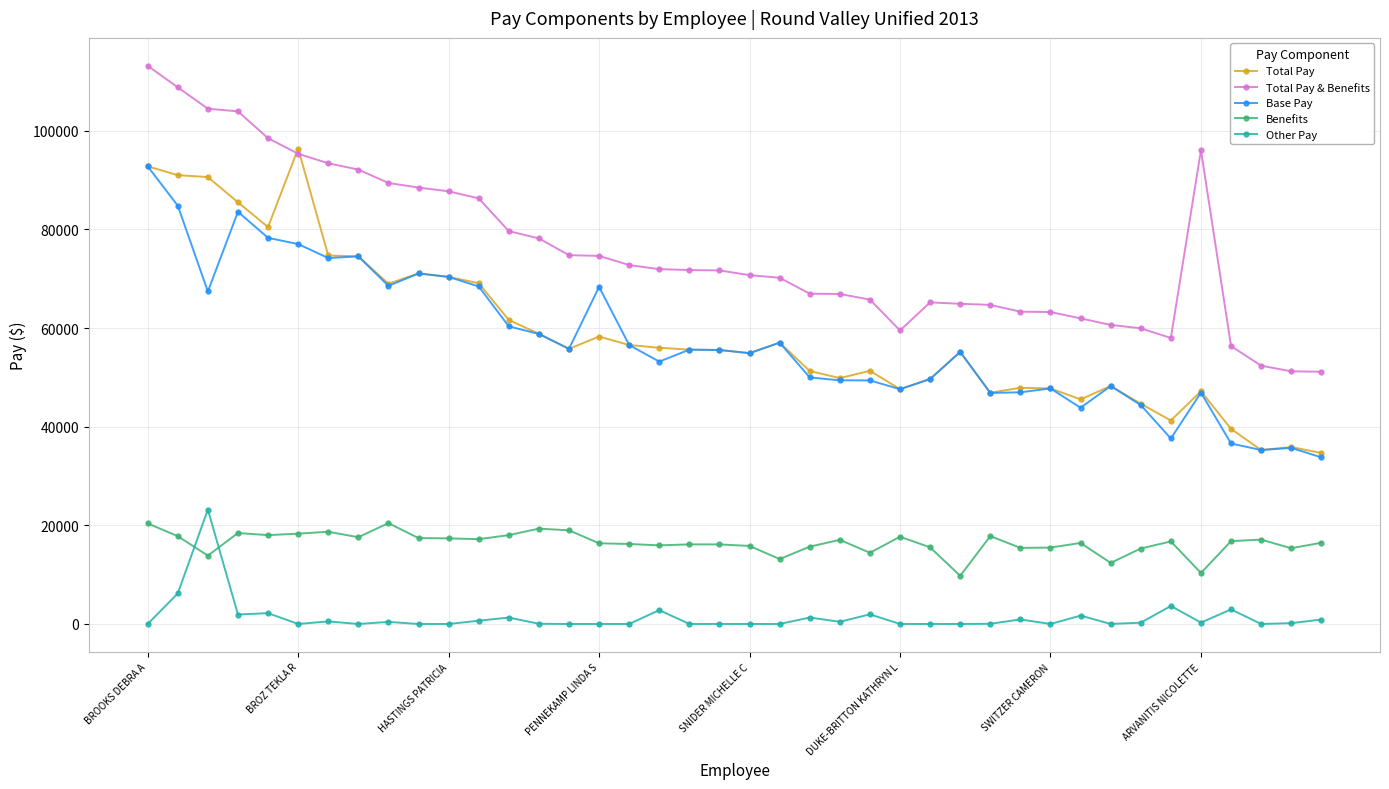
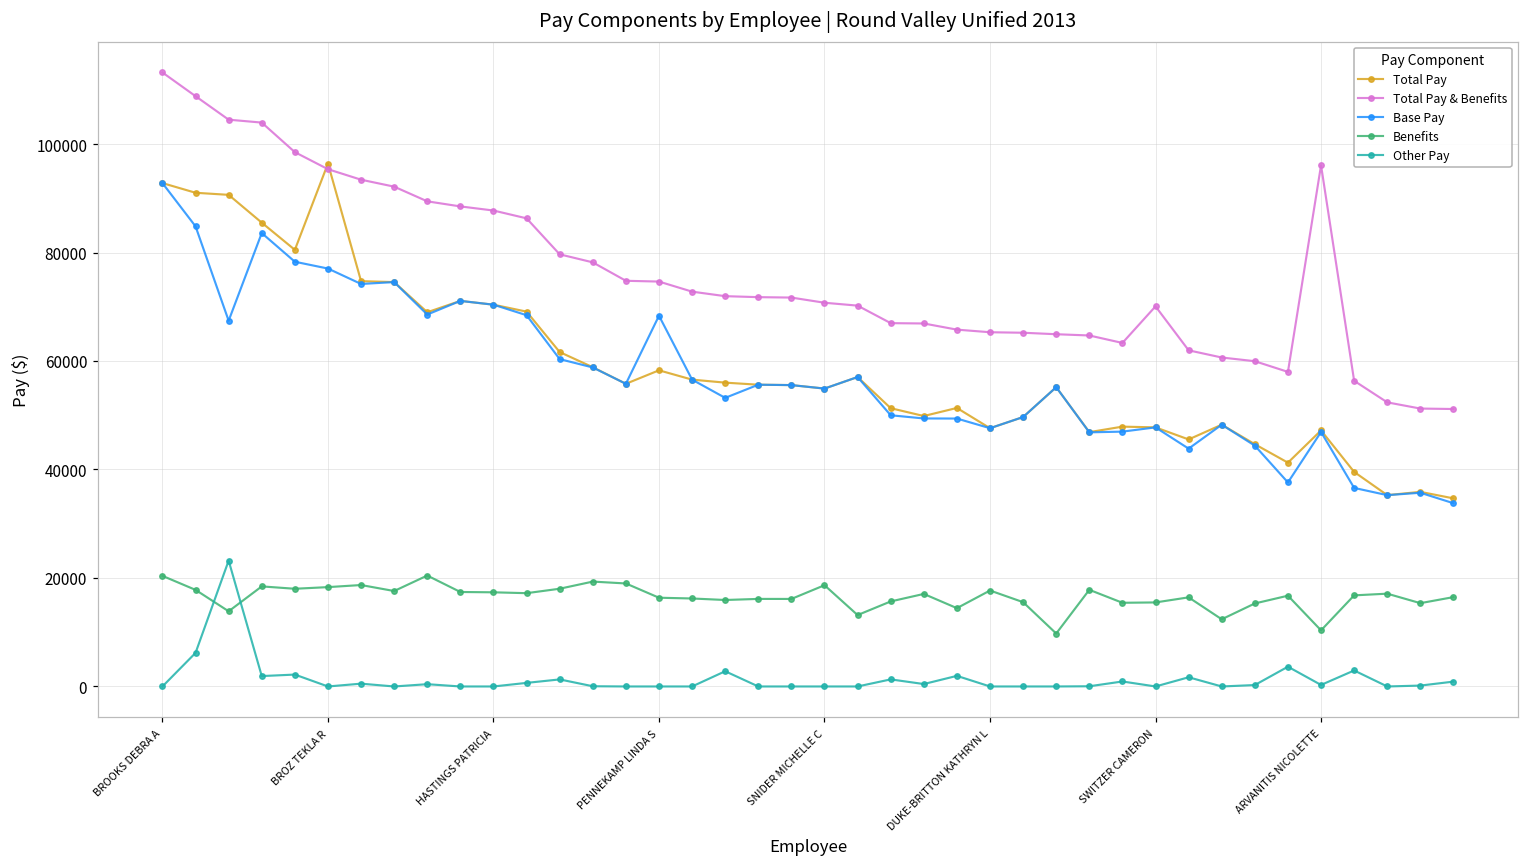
Benefits, SNIDER MICHELLE C: 16000 -> 19000
Total Pay & Benefits, DUKE-BRITTON KATHRYN L: 60000 -> 65000
Total Pay & Benefits, SWITZER CAMERON: 63000 -> 70000
